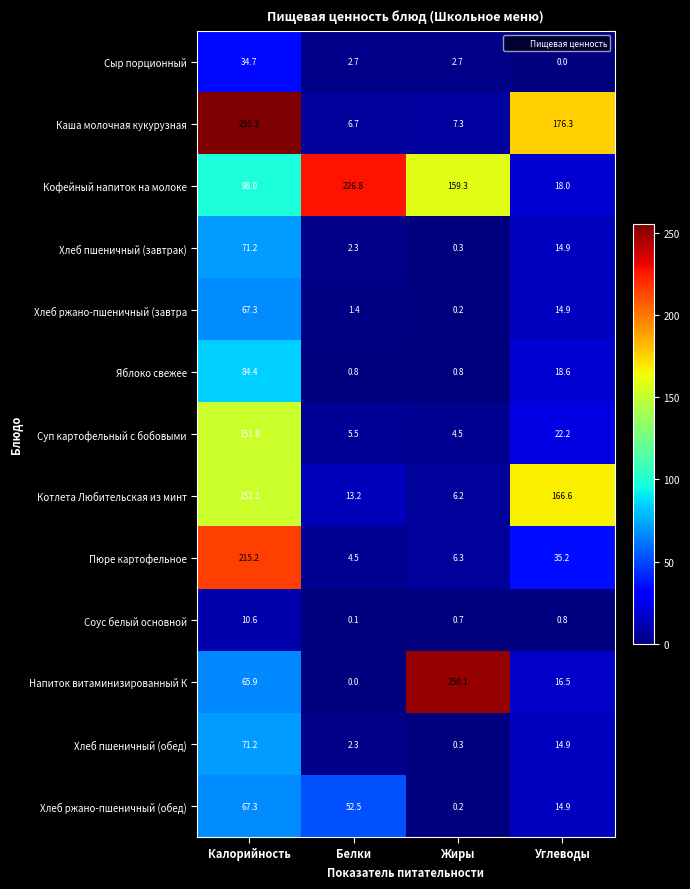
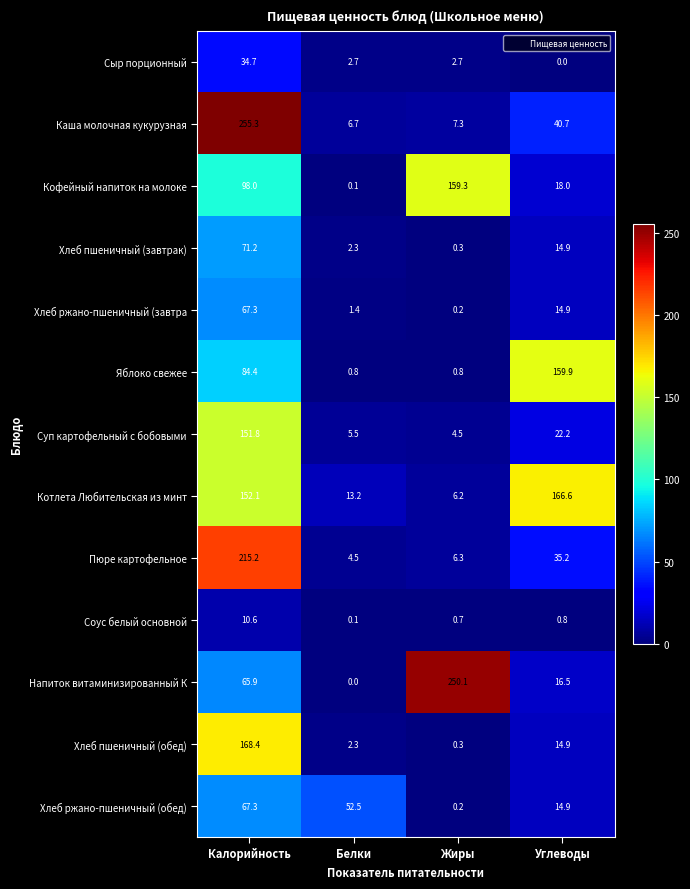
Каша молочная кукурузная, Углеводы: 176.3 -> 40.7
Кофейный напиток на молоке, Белки: 226.8 -> 0.1
Яблоко свежее, Углеводы: 18.6 -> 159.9
Хлеб пшеничный (обед), Калорийность: 71.2 -> 168.4
